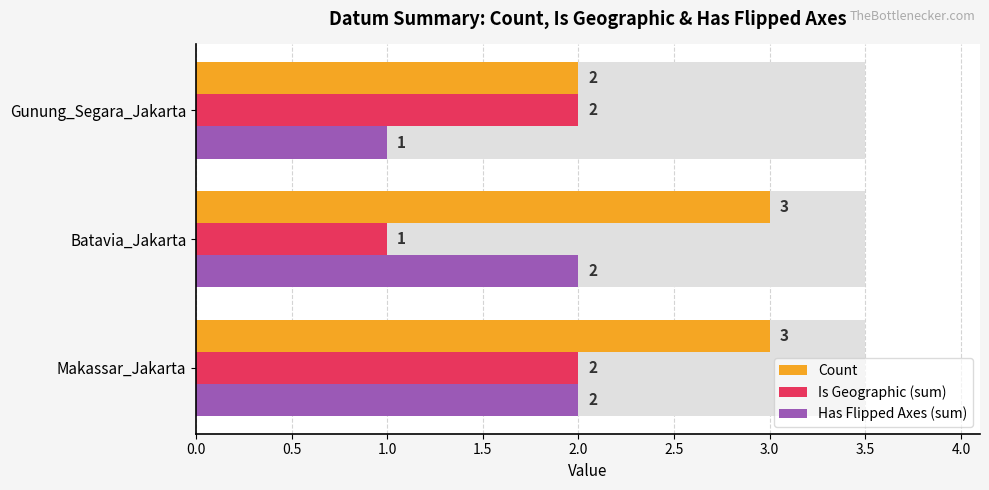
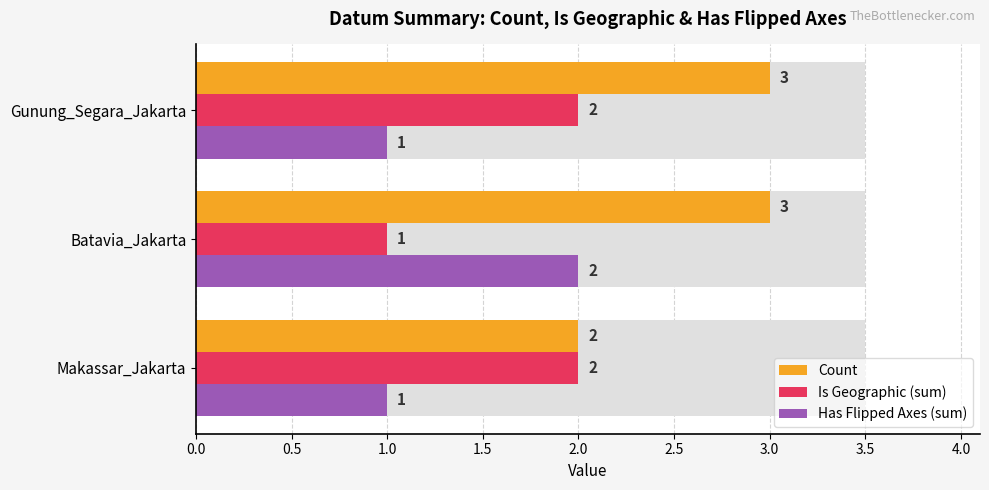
Count, Gunung_Segara_Jakarta: 2 -> 3
Count, Makassar_Jakarta: 3 -> 2
Has Flipped Axes (sum), Makassar_Jakarta: 2 -> 1
